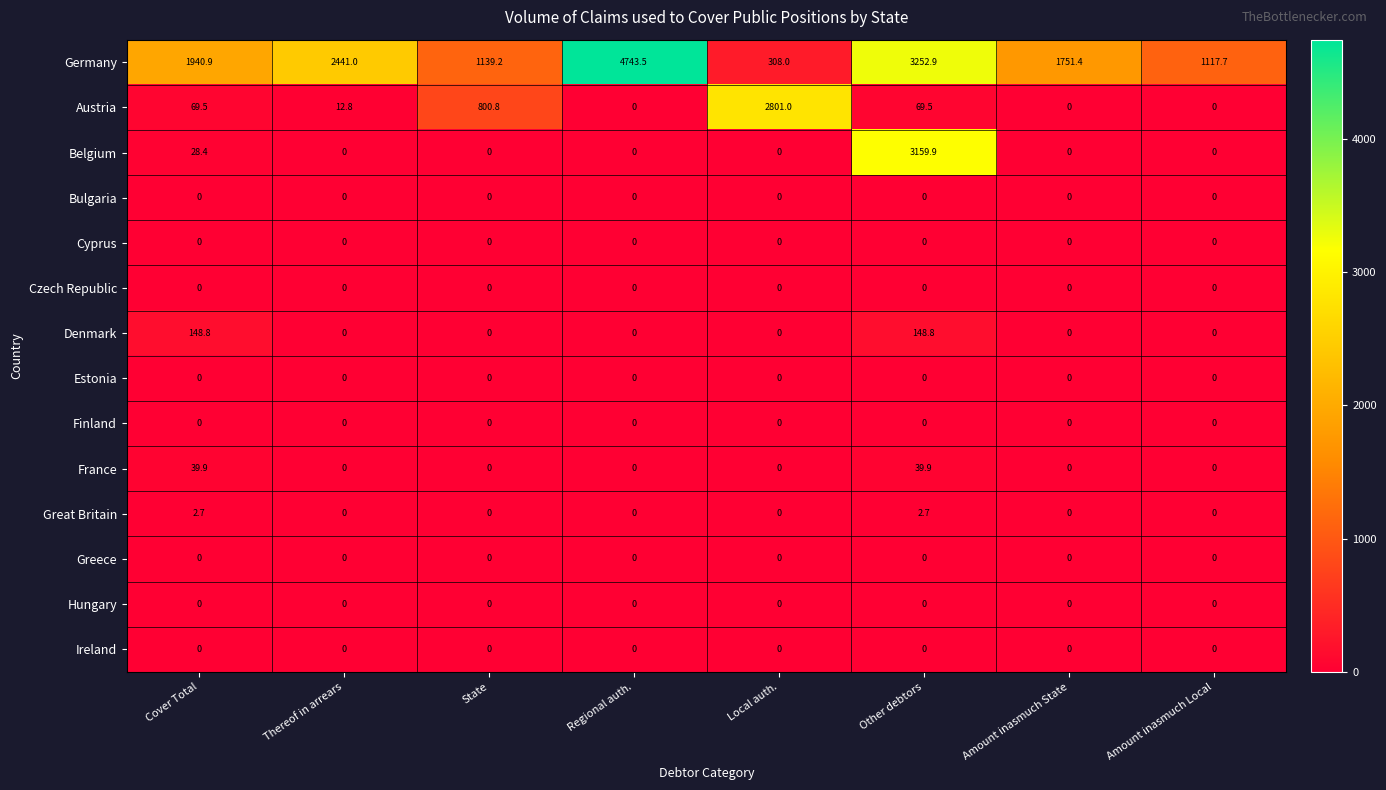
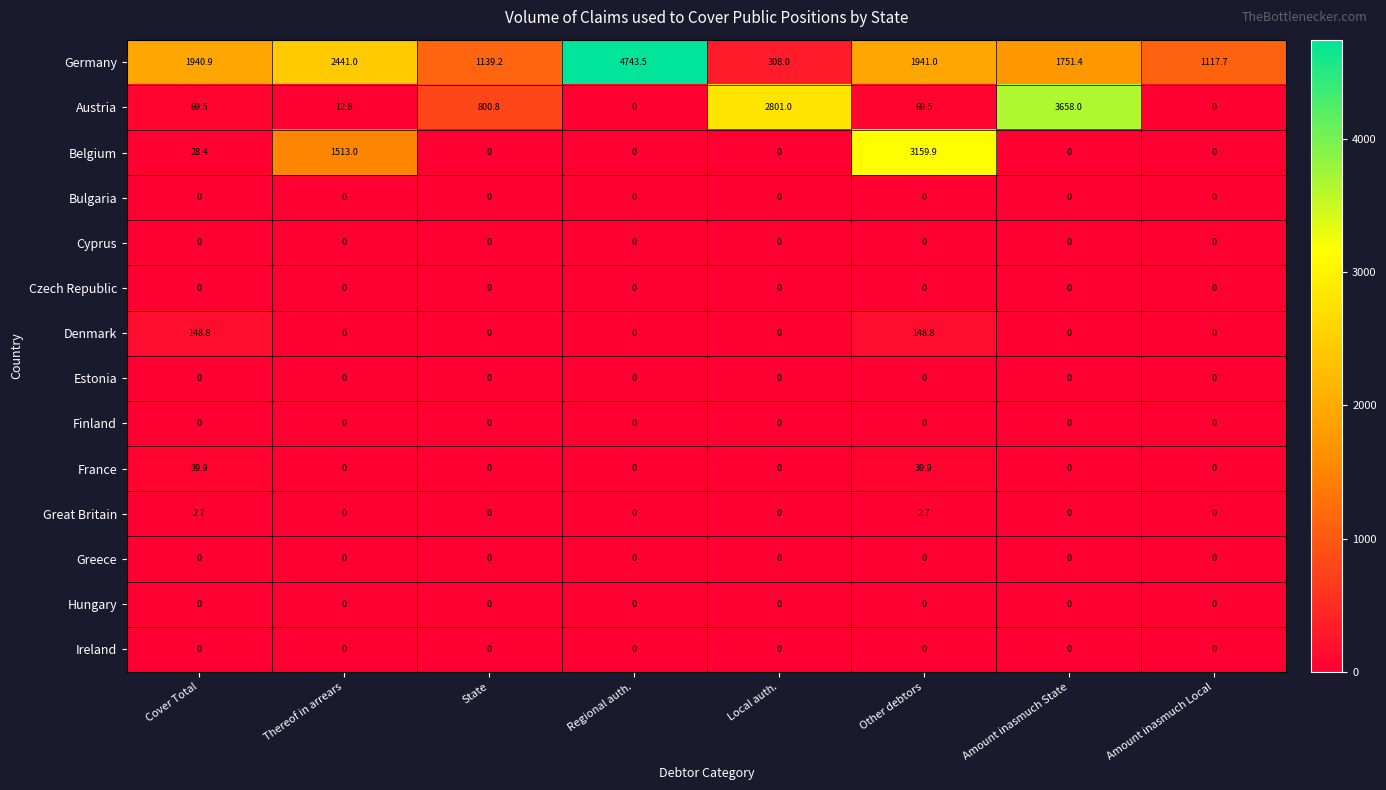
Germany, Other debtors: 3252.9 -> 1941.0
Austria, Amount inasmuch State: 0 -> 3658.0
Belgium, Thereof in arrears: 0 -> 1513.0
